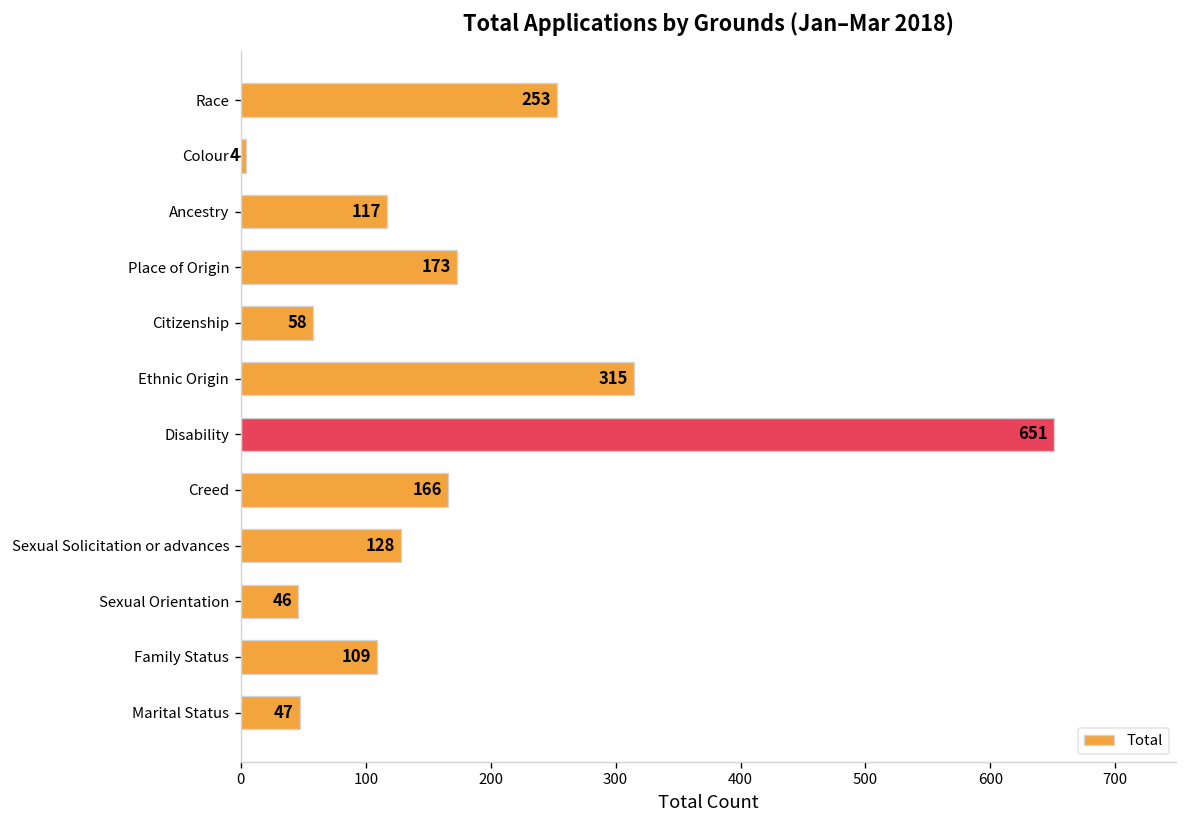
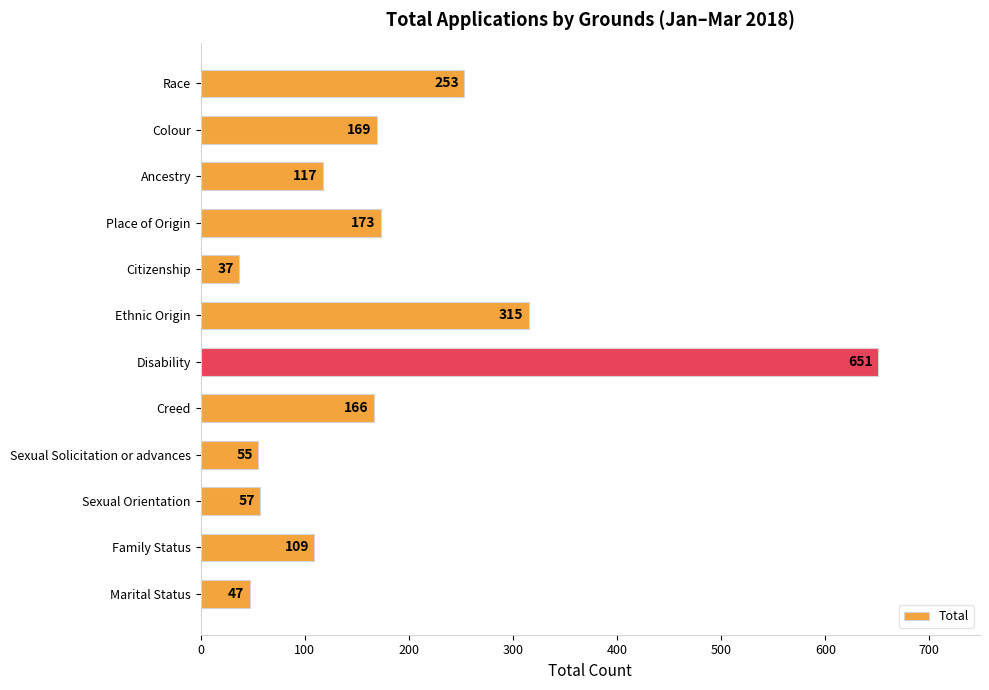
Colour: 4 -> 169
Citizenship: 58 -> 37
Sexual Solicitation or advances: 128 -> 55
Sexual Orientation: 46 -> 57
